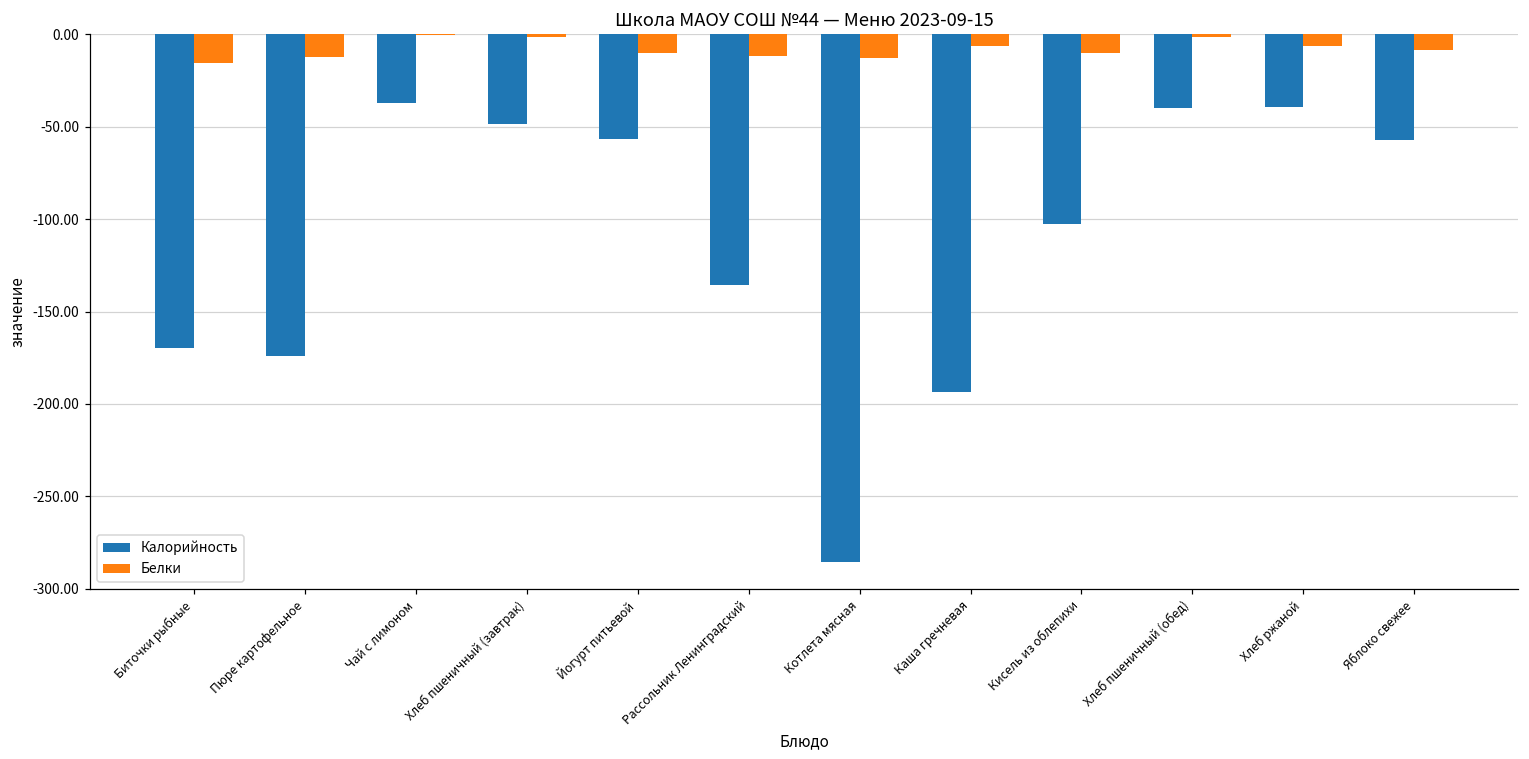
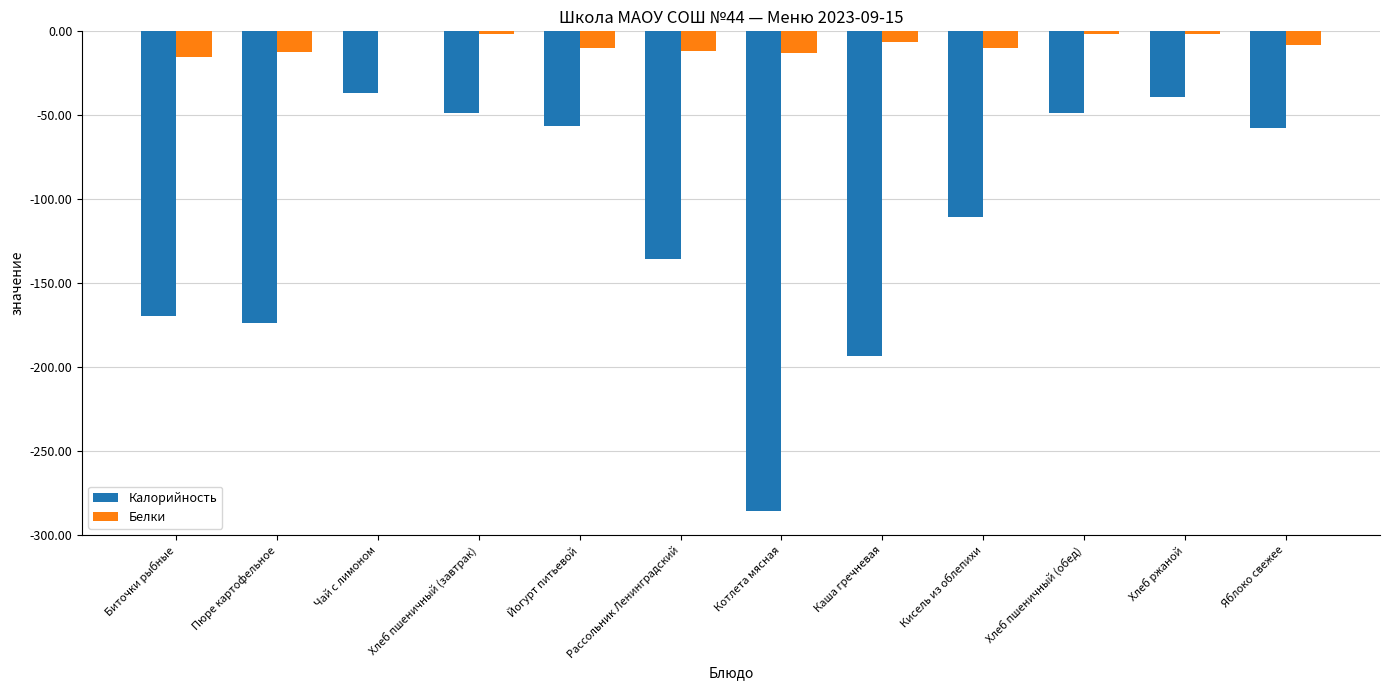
Калорийность, Кисель из облепихи: -103 -> -111
Калорийность, Хлеб пшеничный (обед): -40 -> -49
Белки, Хлеб ржаной: -6 -> -1
